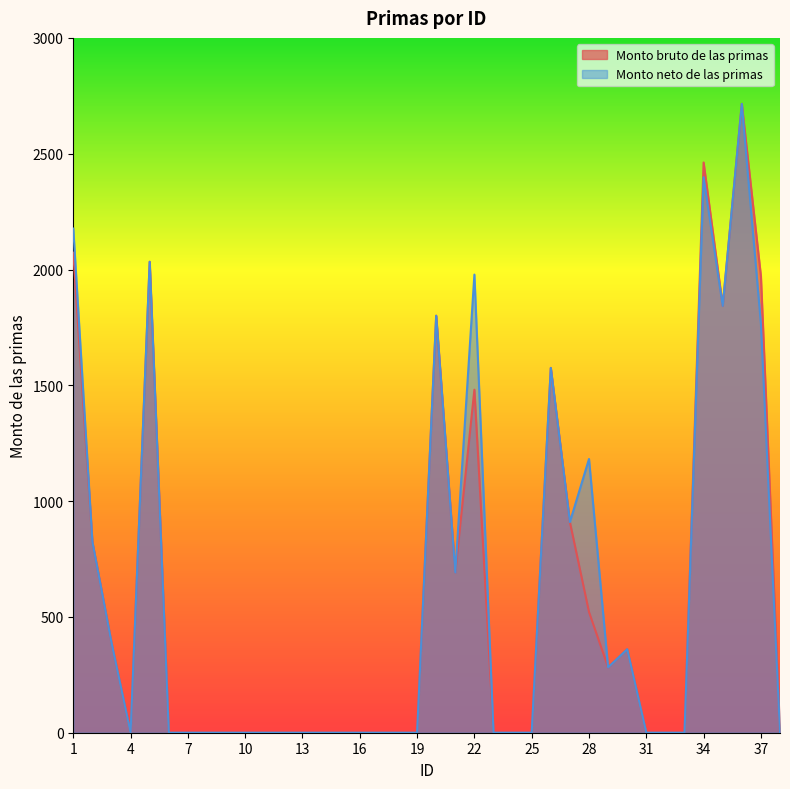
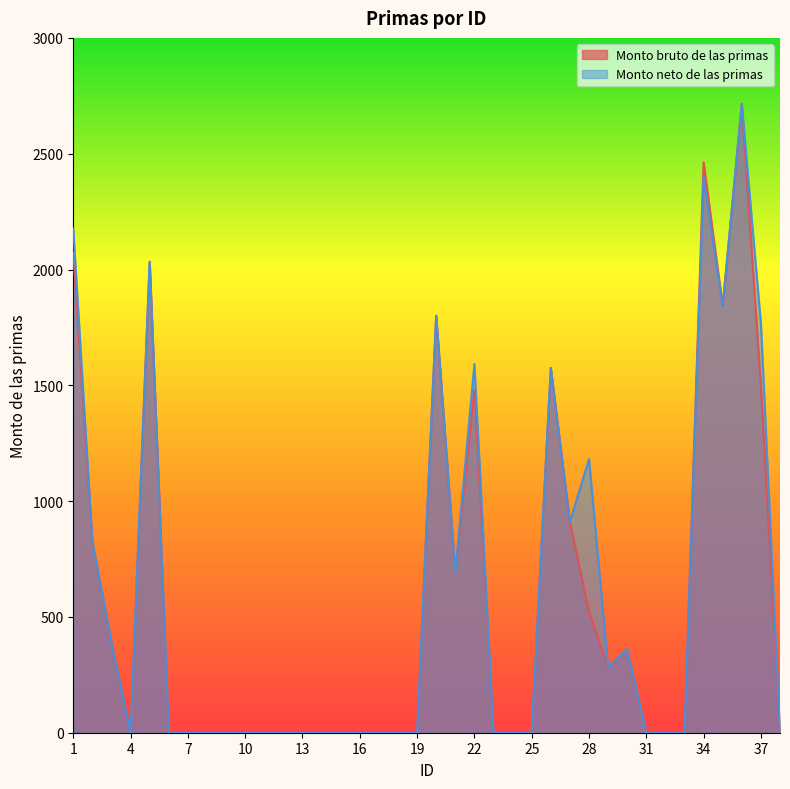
Monto neto de las primas, 22: 1980 -> 1590
Monto bruto de las primas, 37: 1970 -> 1490
